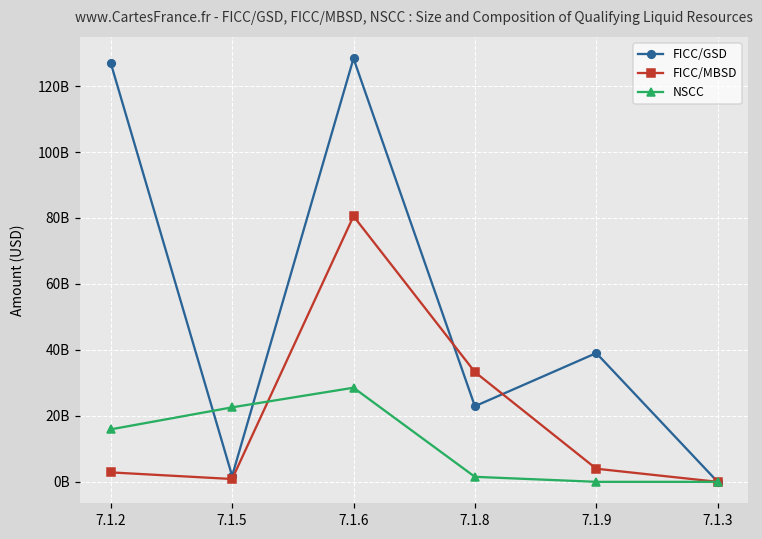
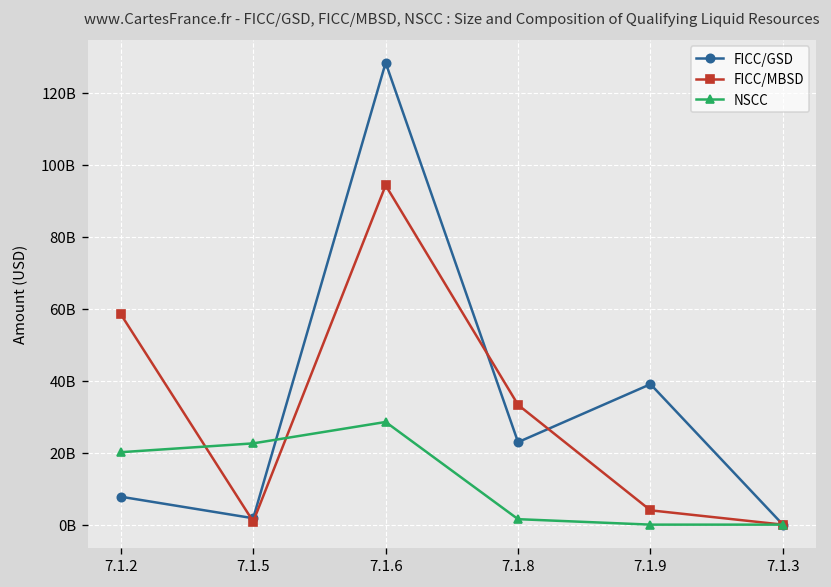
FICC/GSD, 7.1.2: 127000000000 -> 8000000000
FICC/MBSD, 7.1.2: 3000000000 -> 58000000000
NSCC, 7.1.2: 16000000000 -> 20000000000
FICC/MBSD, 7.1.6: 81000000000 -> 94000000000
